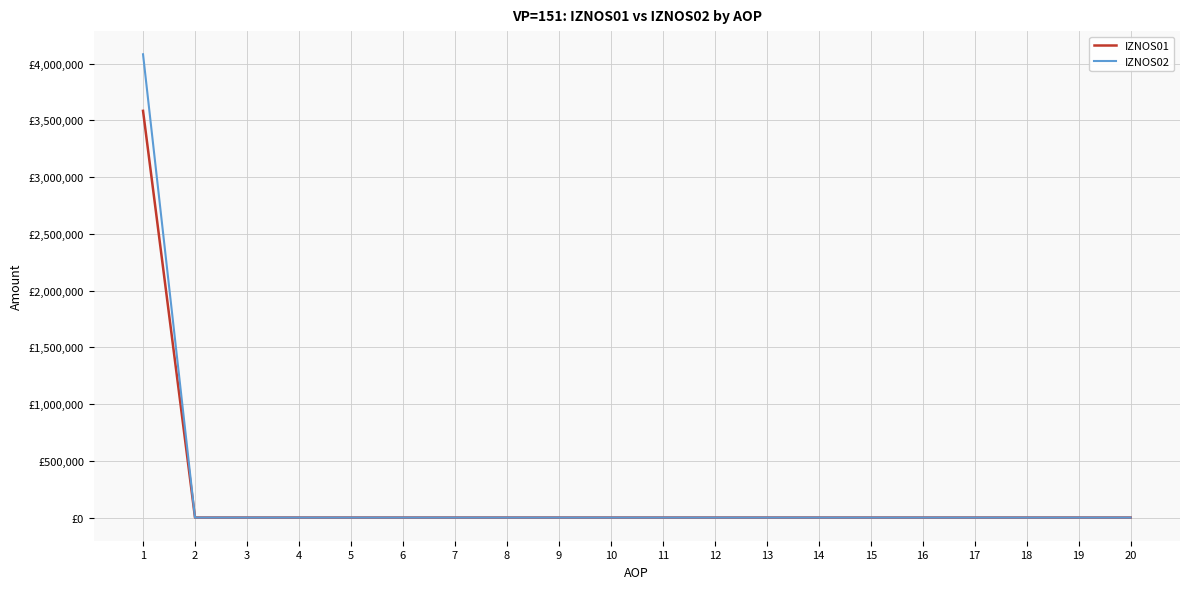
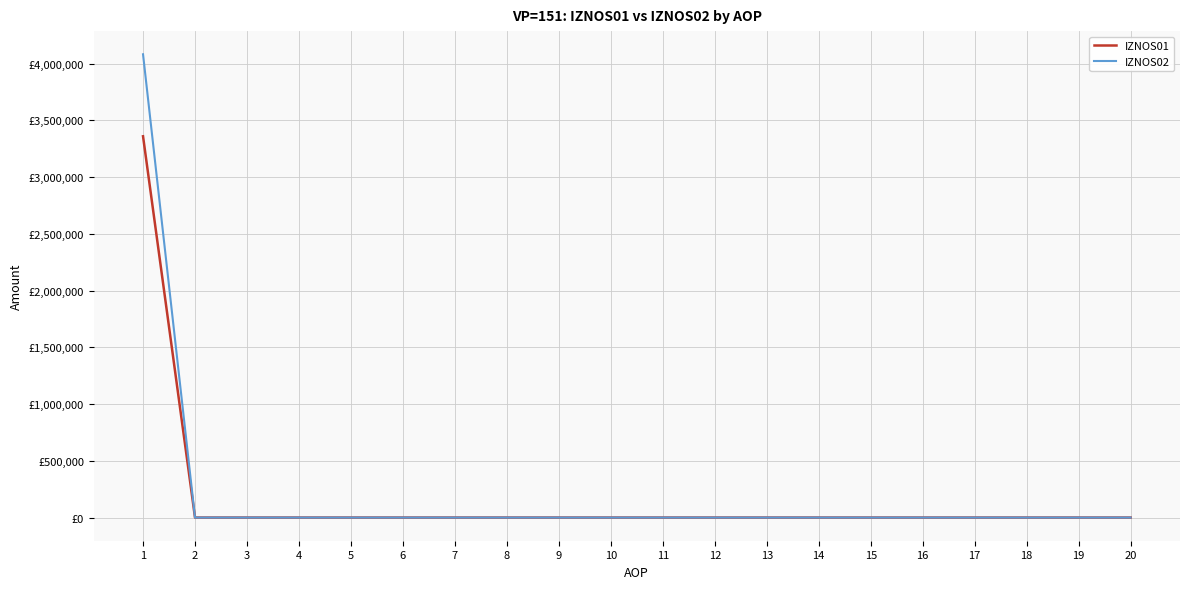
IZNOS01, 1: £3,580,000 -> £3,360,000
